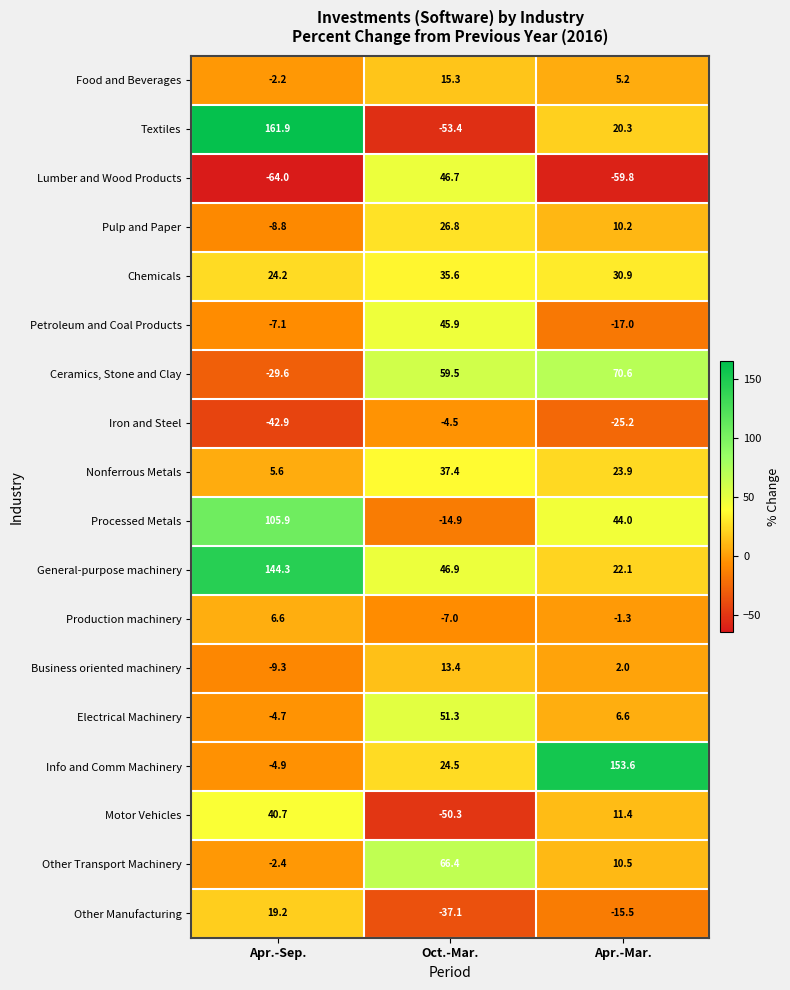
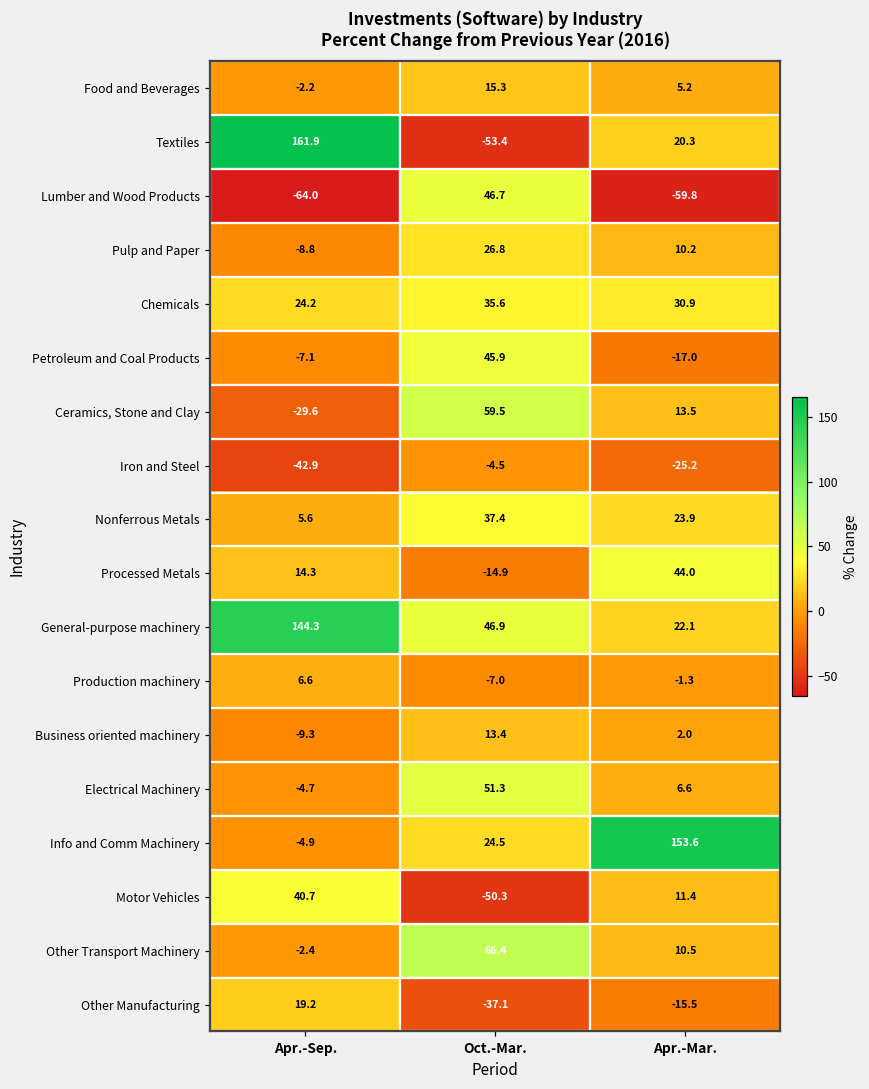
Ceramics, Stone and Clay, Apr.-Mar.: 70.6 -> 13.5
Processed Metals, Apr.-Sep.: 105.9 -> 14.3
